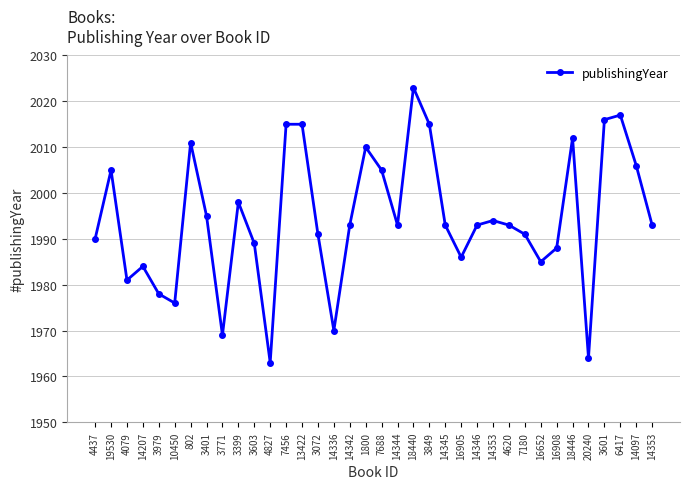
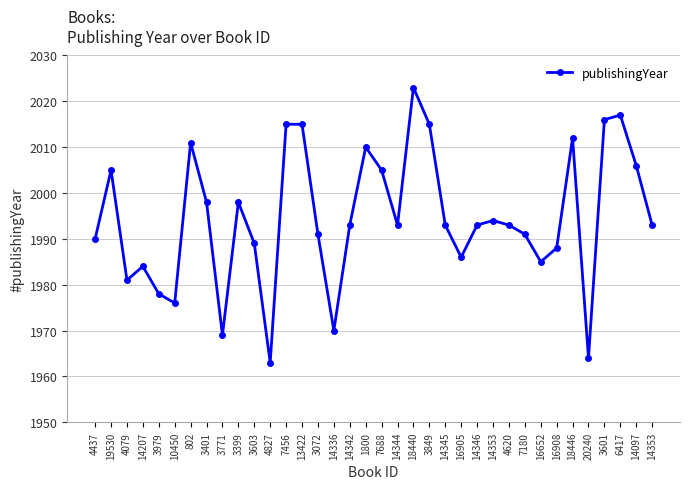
3401: 1995 -> 1998
